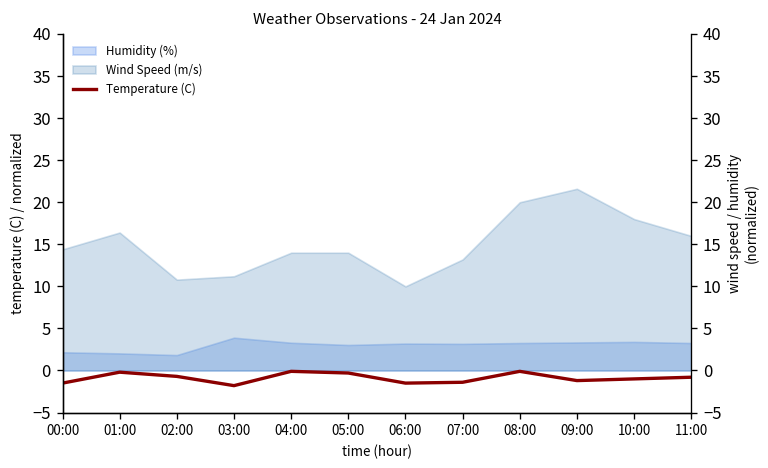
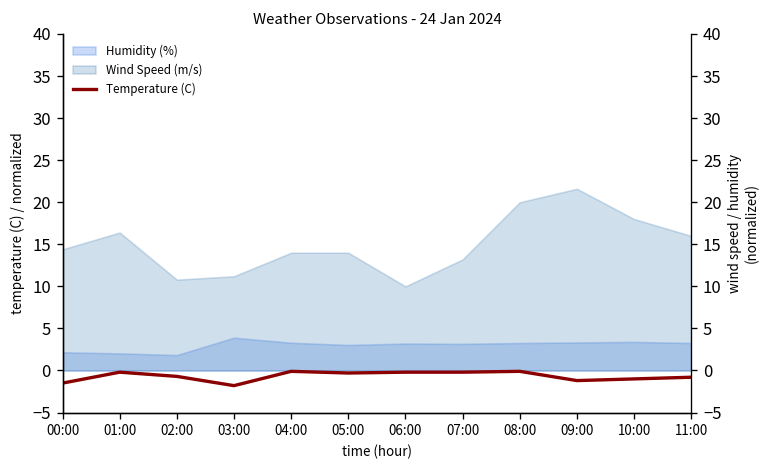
Temperature (C), 06:00: -2 -> 0
Temperature (C), 07:00: -1 -> 0
